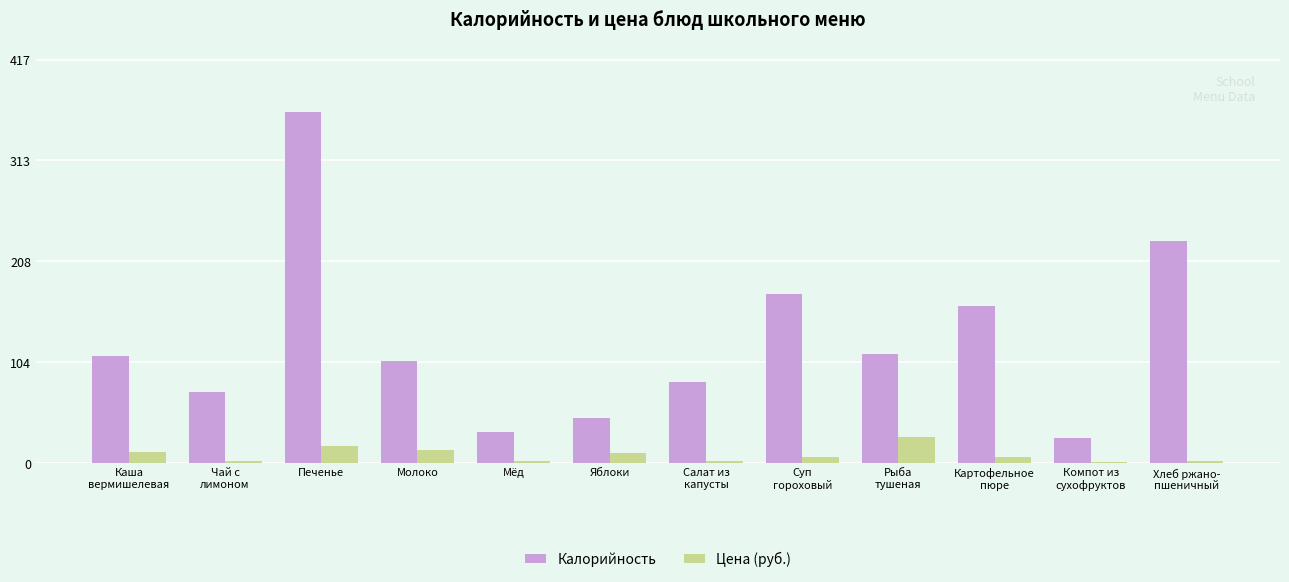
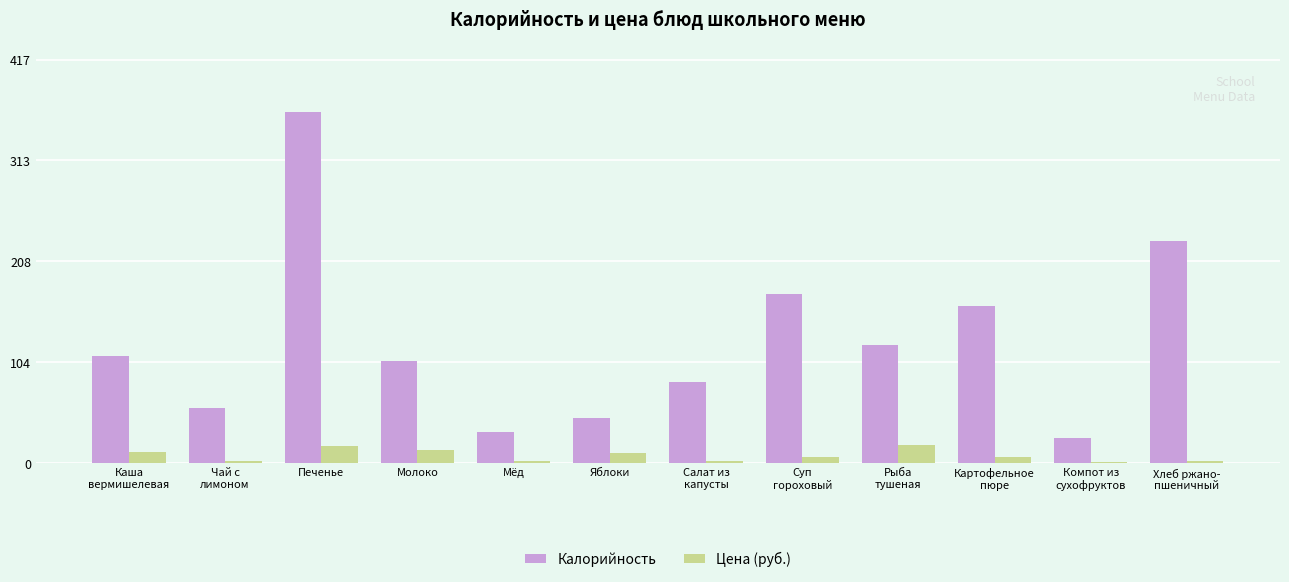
Калорийность, Чай с лимоном: 70 -> 60
Калорийность, Рыба тушеная: 110 -> 120
Цена (руб.), Рыба тушеная: 30 -> 20
